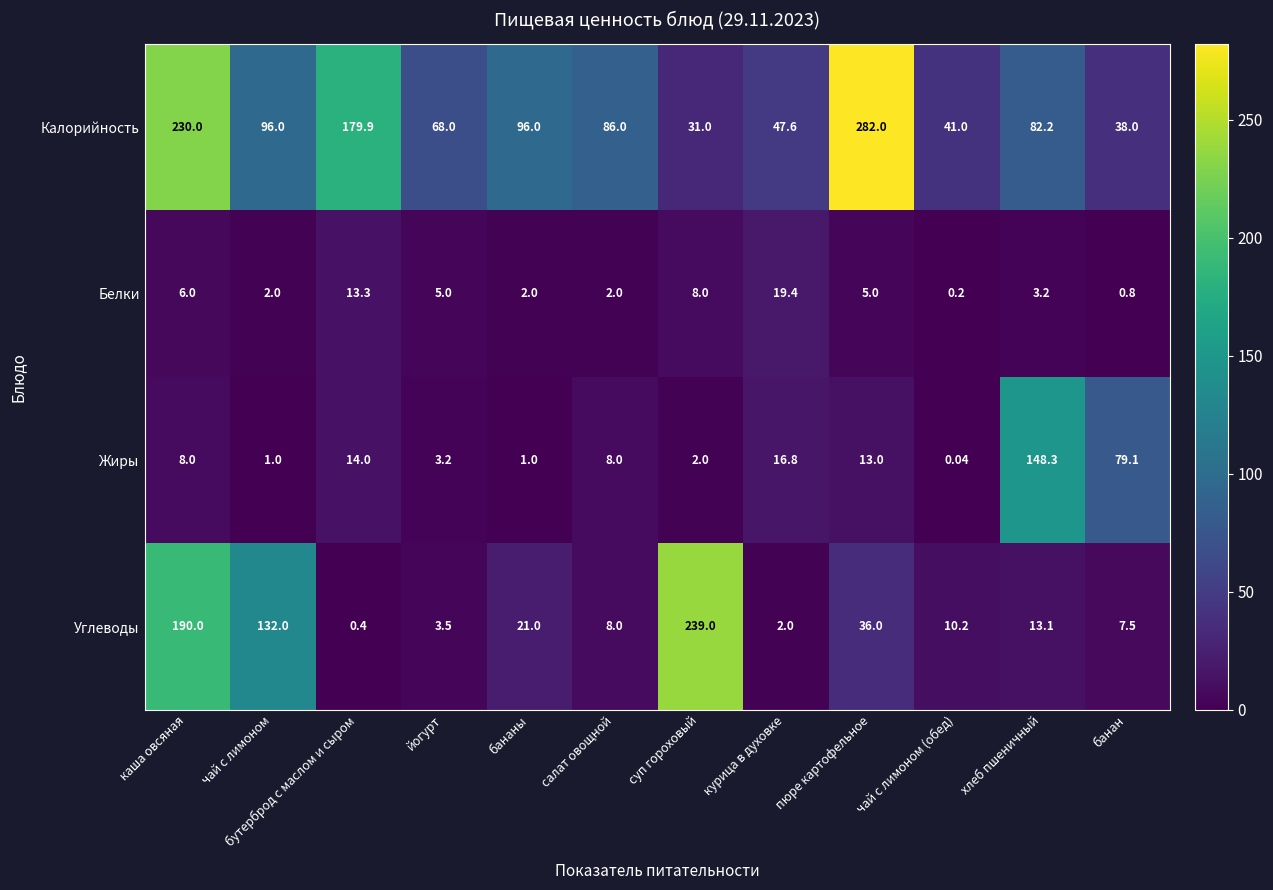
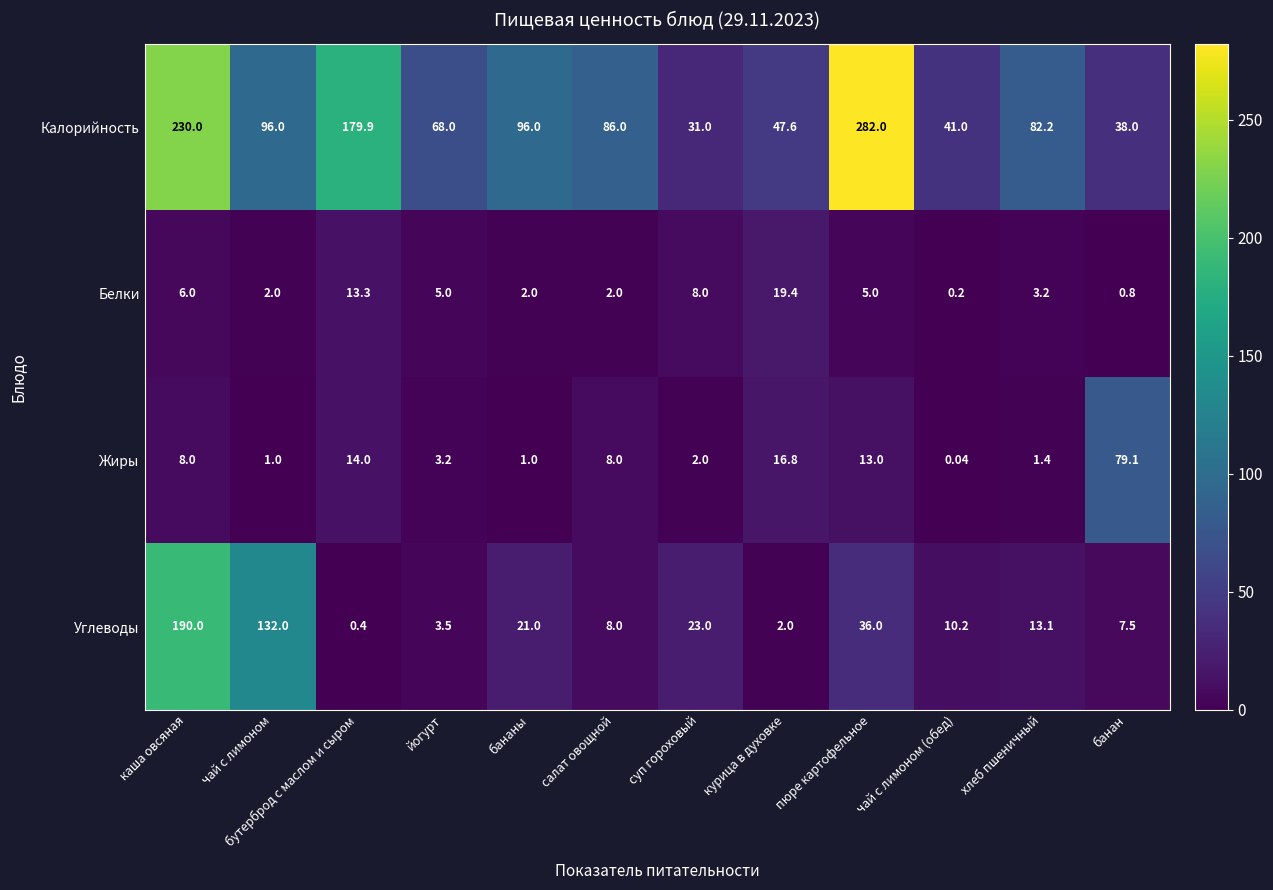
Жиры, хлеб пшеничный: 148.3 -> 1.4
Углеводы, суп гороховый: 239.0 -> 23.0
